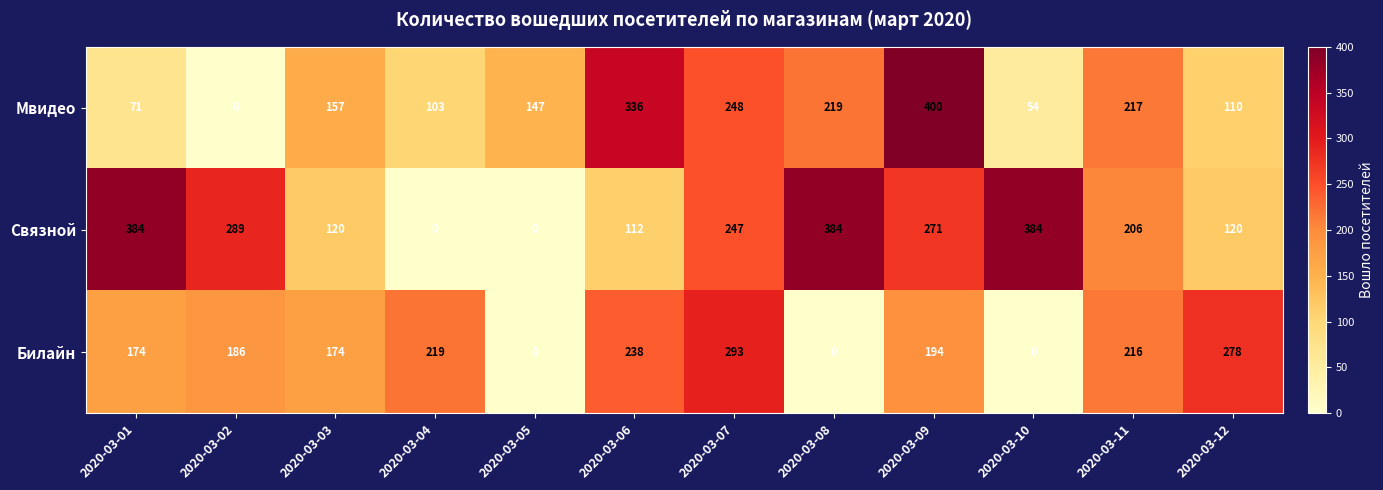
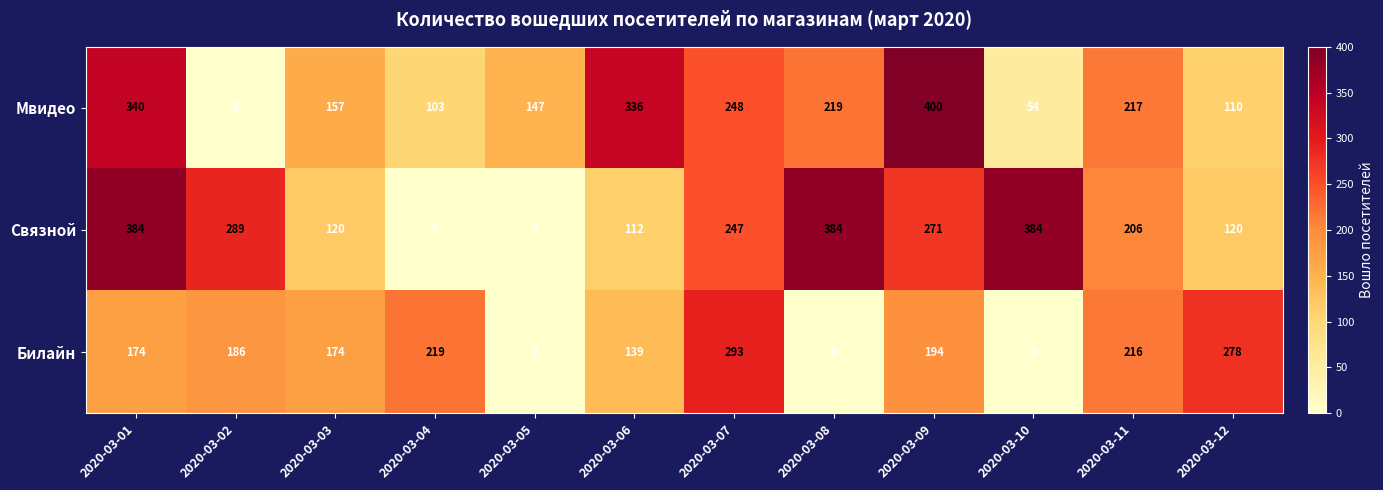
Мвидео, 2020-03-01: 71 -> 340
Билайн, 2020-03-06: 238 -> 139
